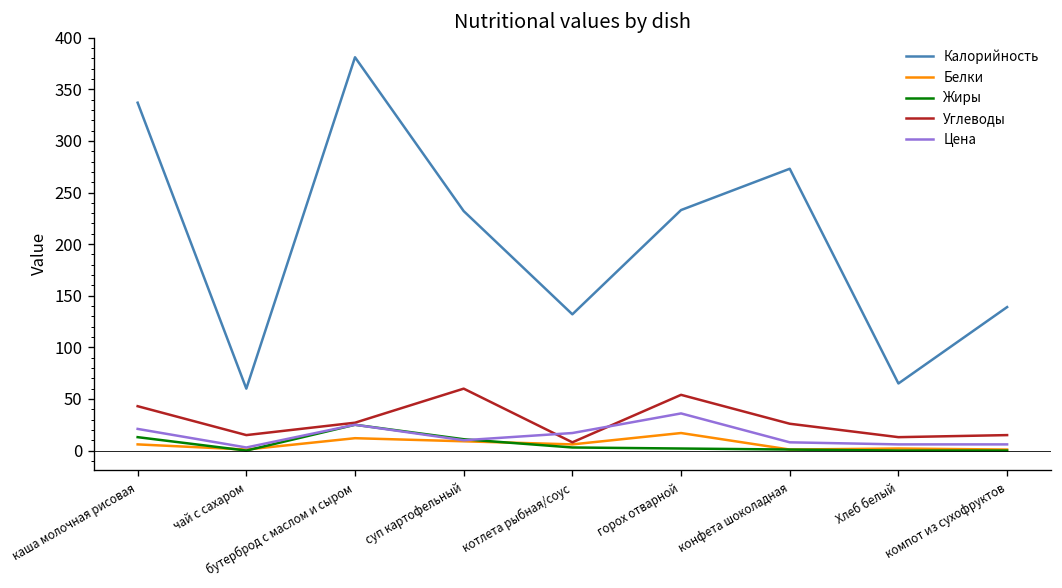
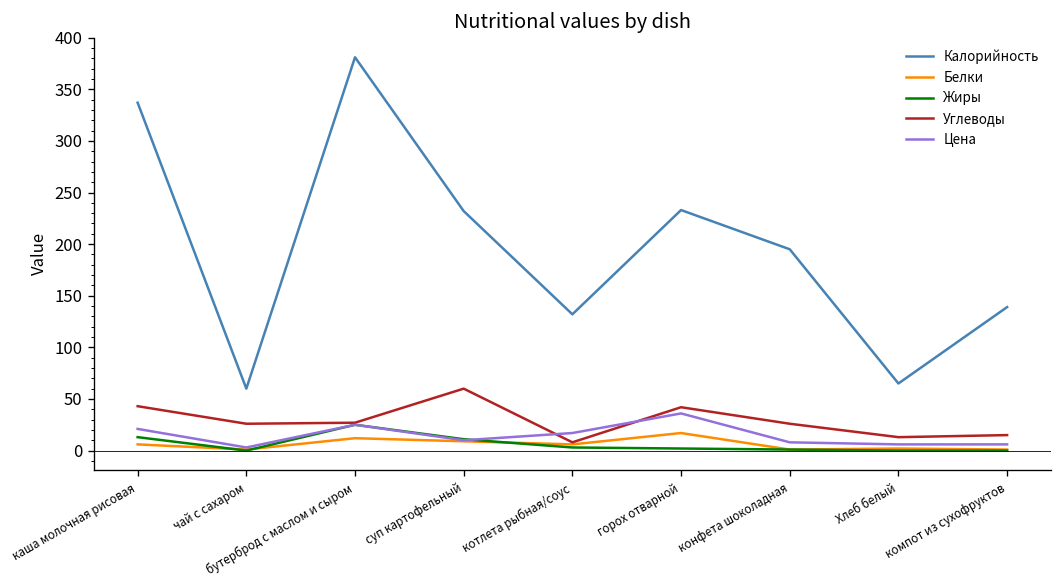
Углеводы, чай с сахаром: 20 -> 30
Углеводы, горох отварной: 50 -> 40
Калорийность, конфета шоколадная: 270 -> 200
